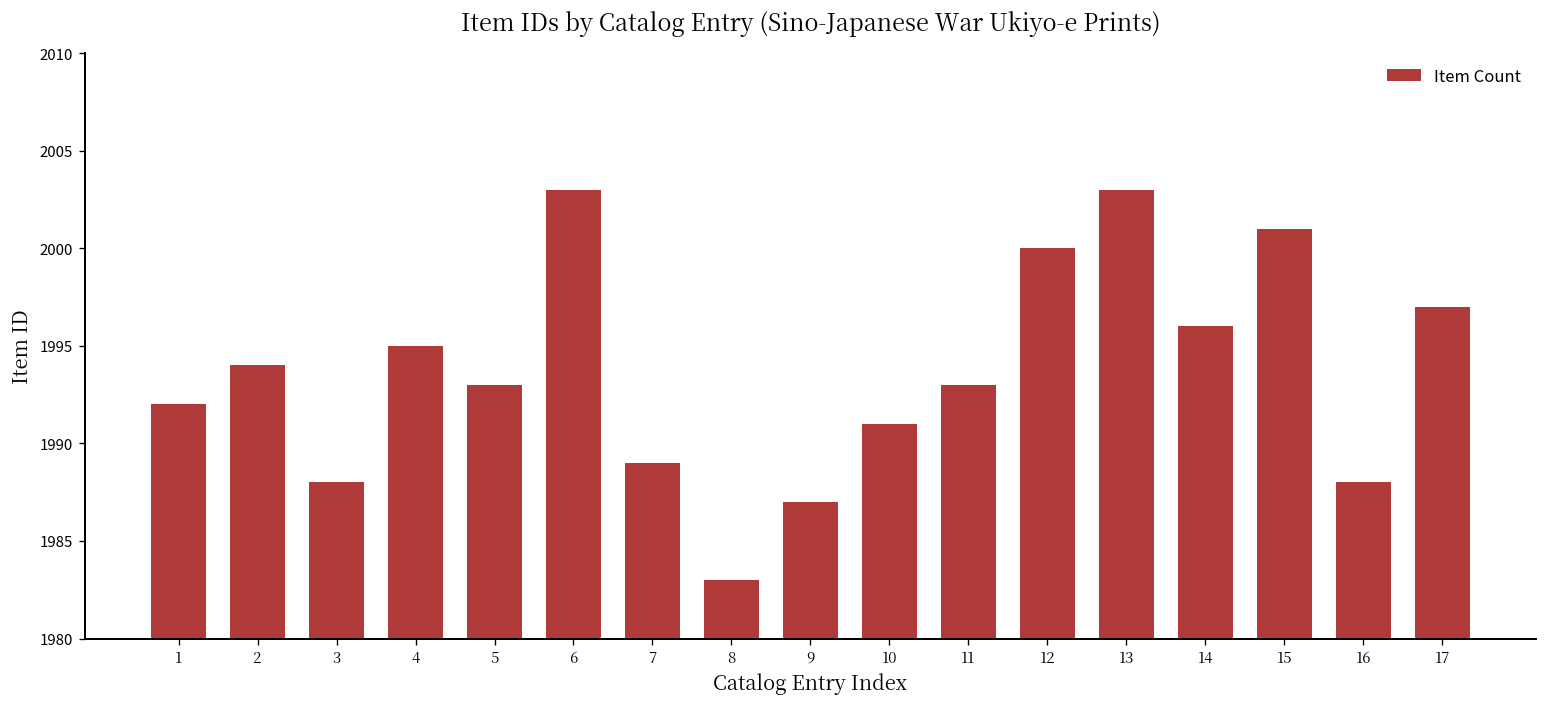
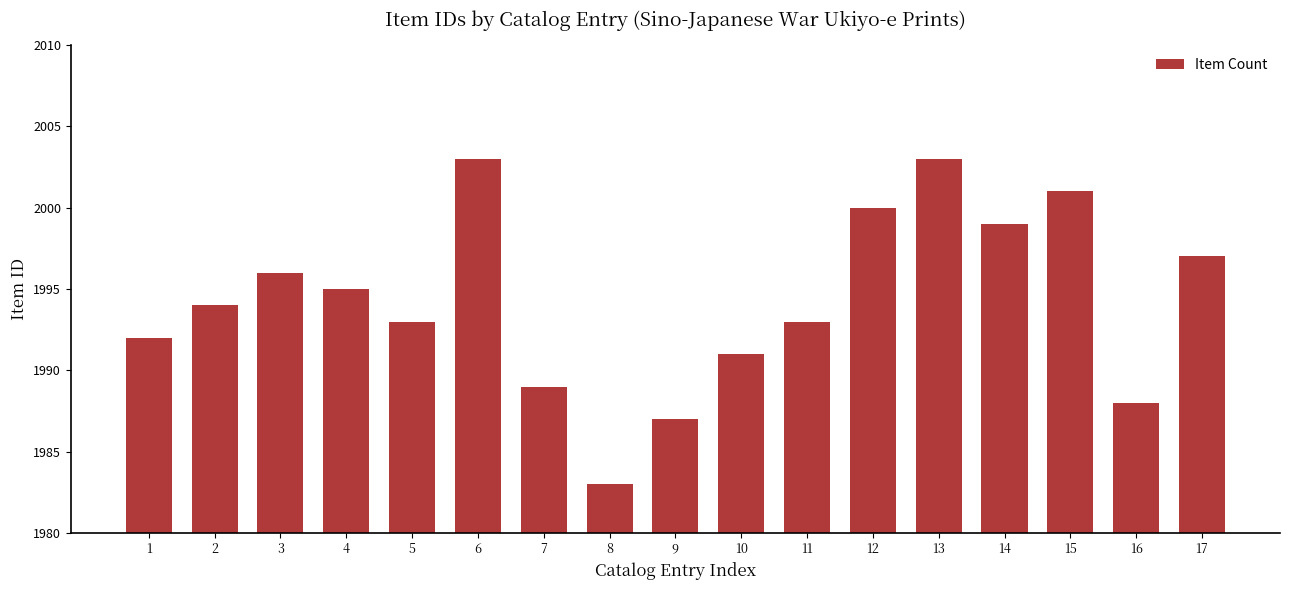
3: 1988 -> 1996
14: 1996 -> 1999
